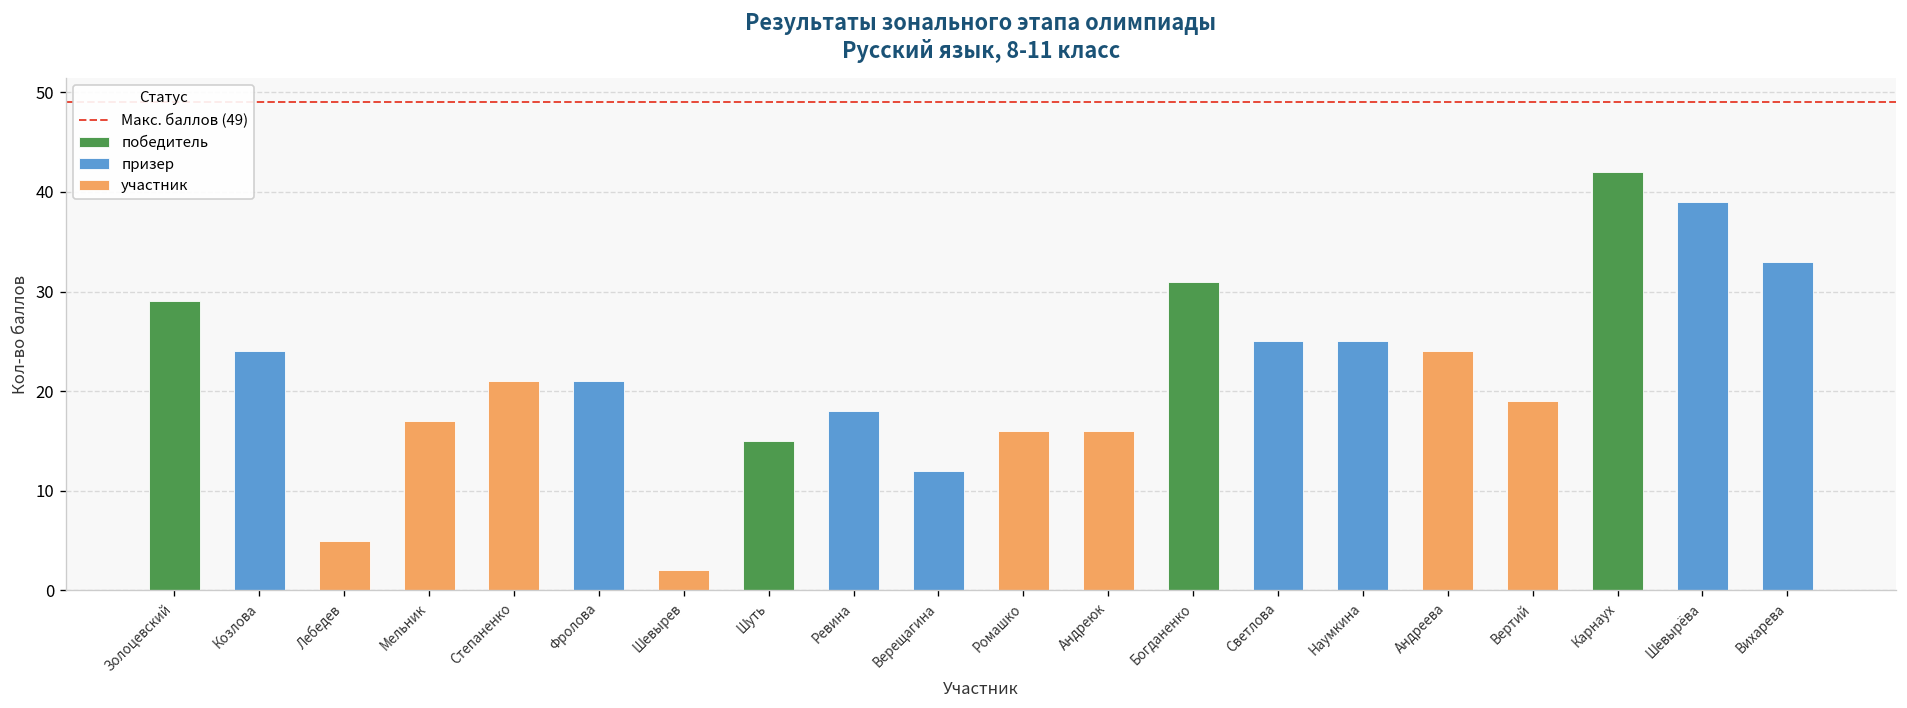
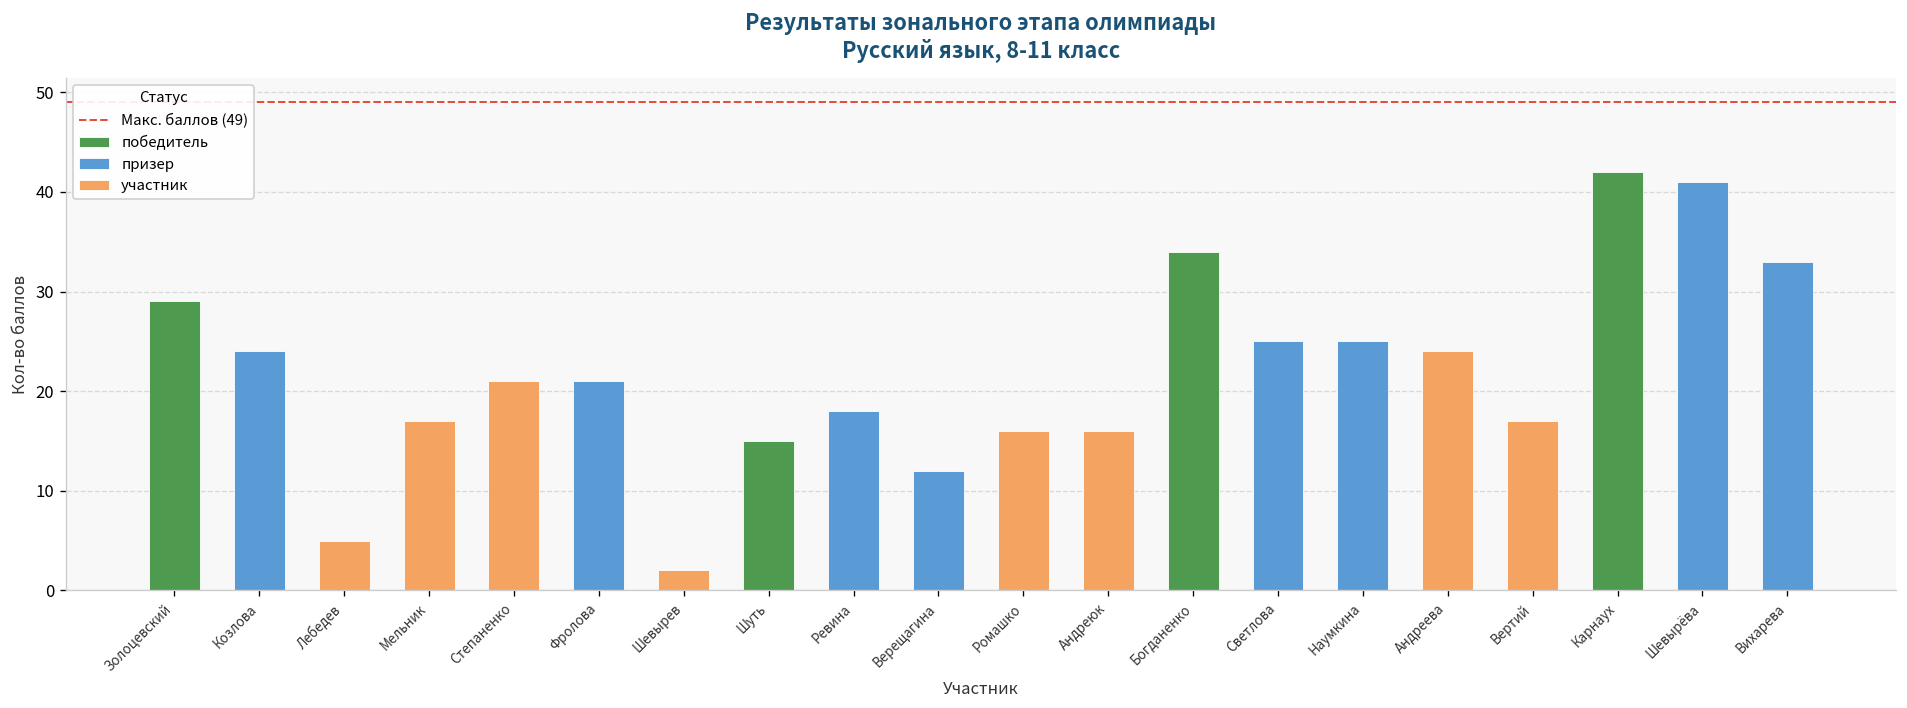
победитель, Богданенко: 31 -> 34
участник, Вертий: 19 -> 17
призер, Шевырёва: 39 -> 41
